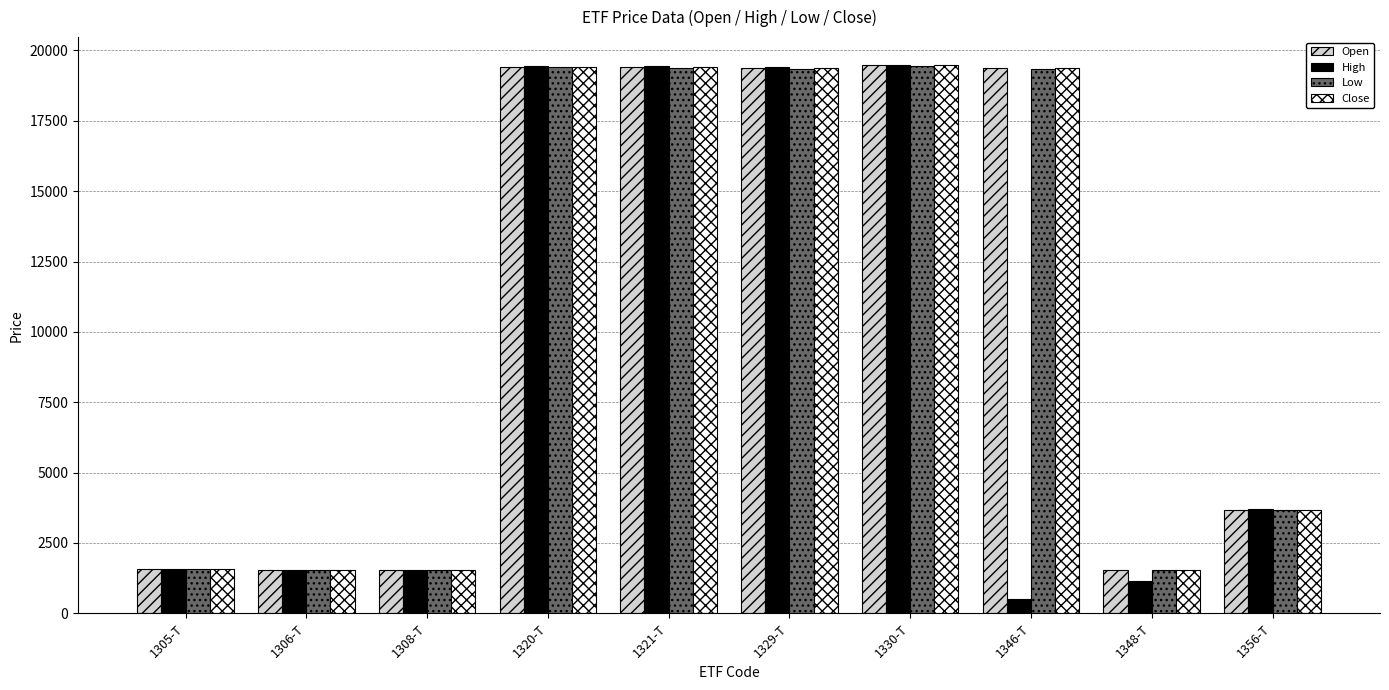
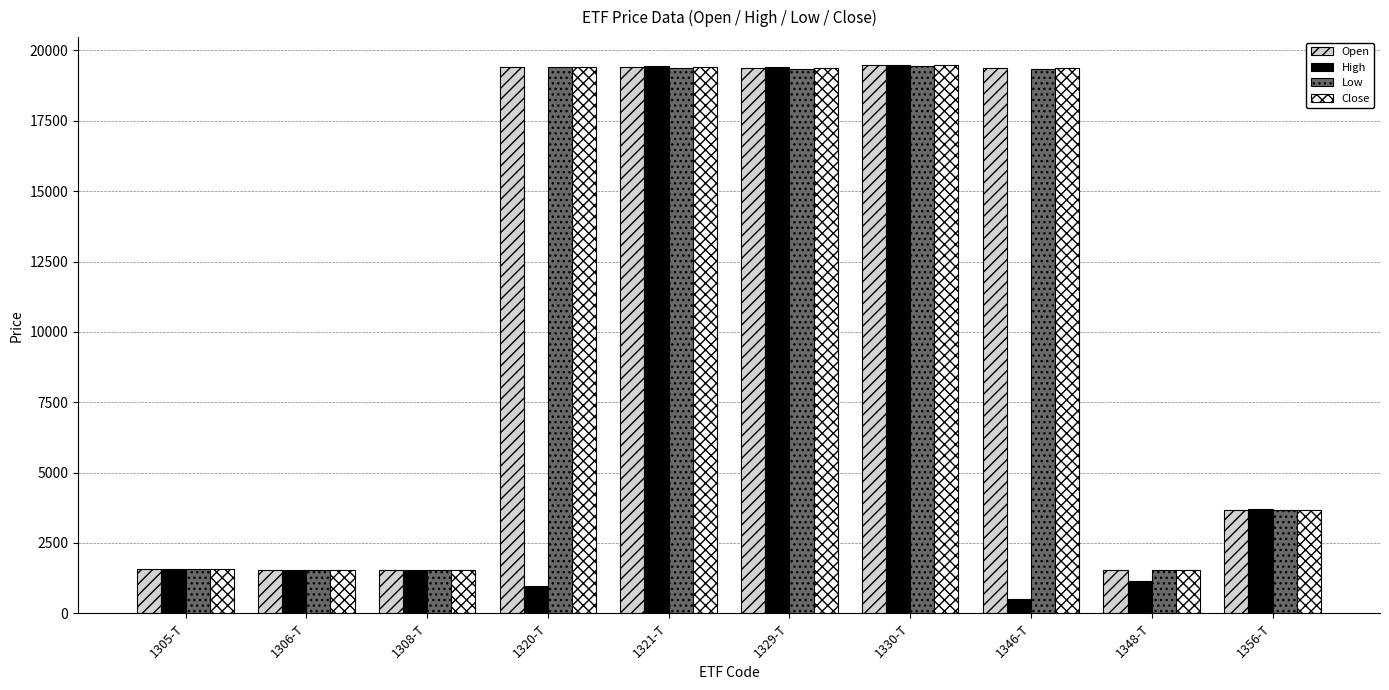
High, 1320-T: 19500 -> 1000
